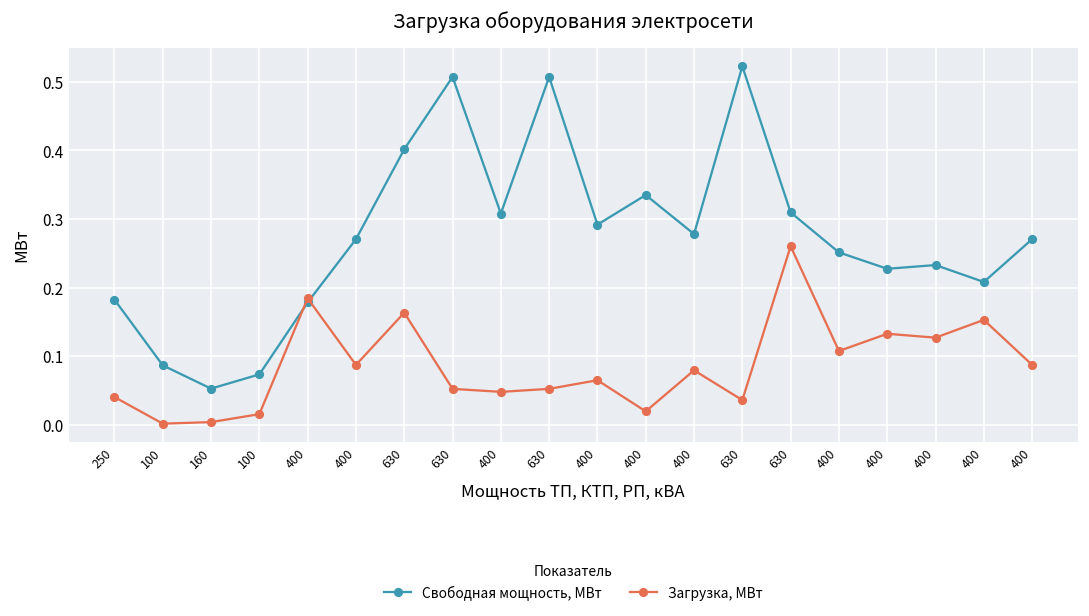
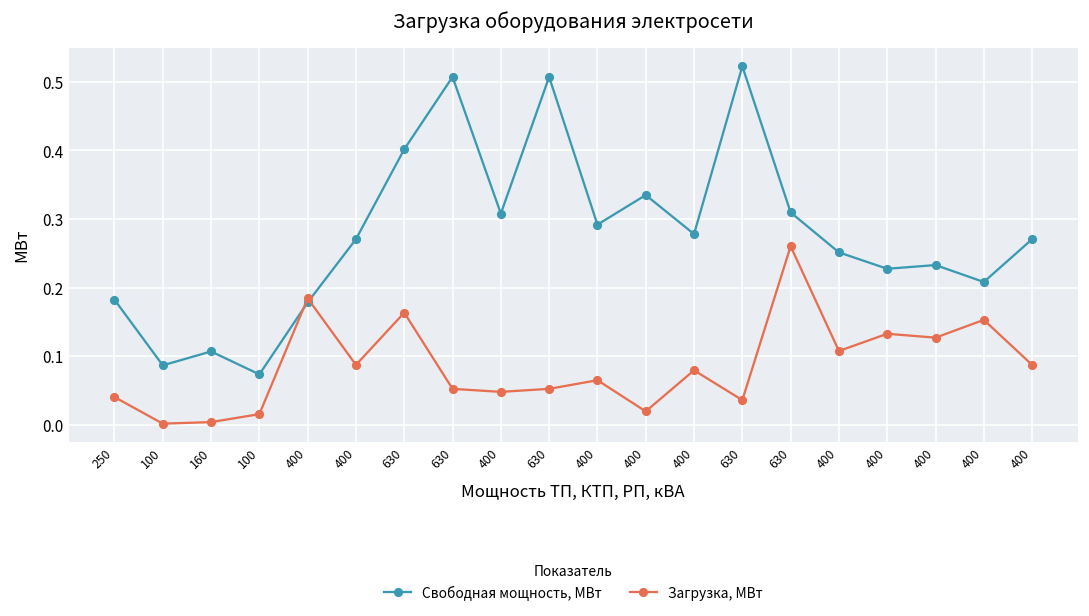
Свободная мощность, МВт, 160: 0.05 -> 0.11
